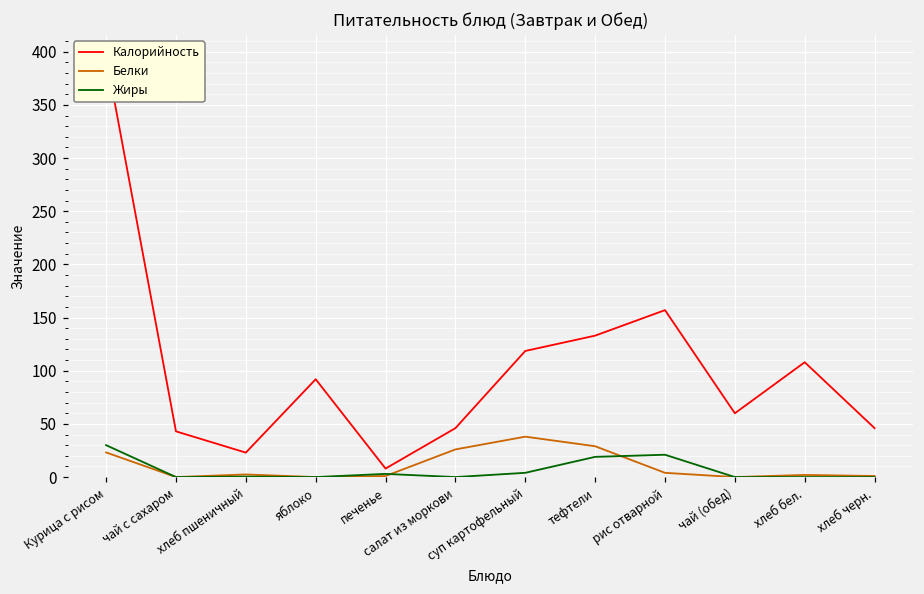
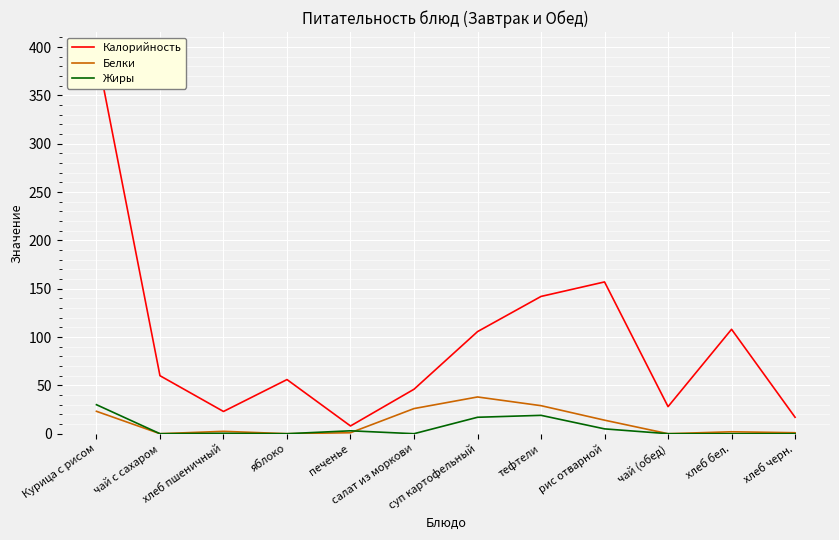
Калорийность, чай с сахаром: 40 -> 60
Калорийность, яблоко: 90 -> 60
Калорийность, суп картофельный: 120 -> 110
Жиры, суп картофельный: 0 -> 20
Калорийность, тефтели: 130 -> 140
Белки, рис отварной: 0 -> 10
Жиры, рис отварной: 20 -> 10
Калорийность, чай (обед): 60 -> 30
Калорийность, хлеб черн.: 50 -> 20
